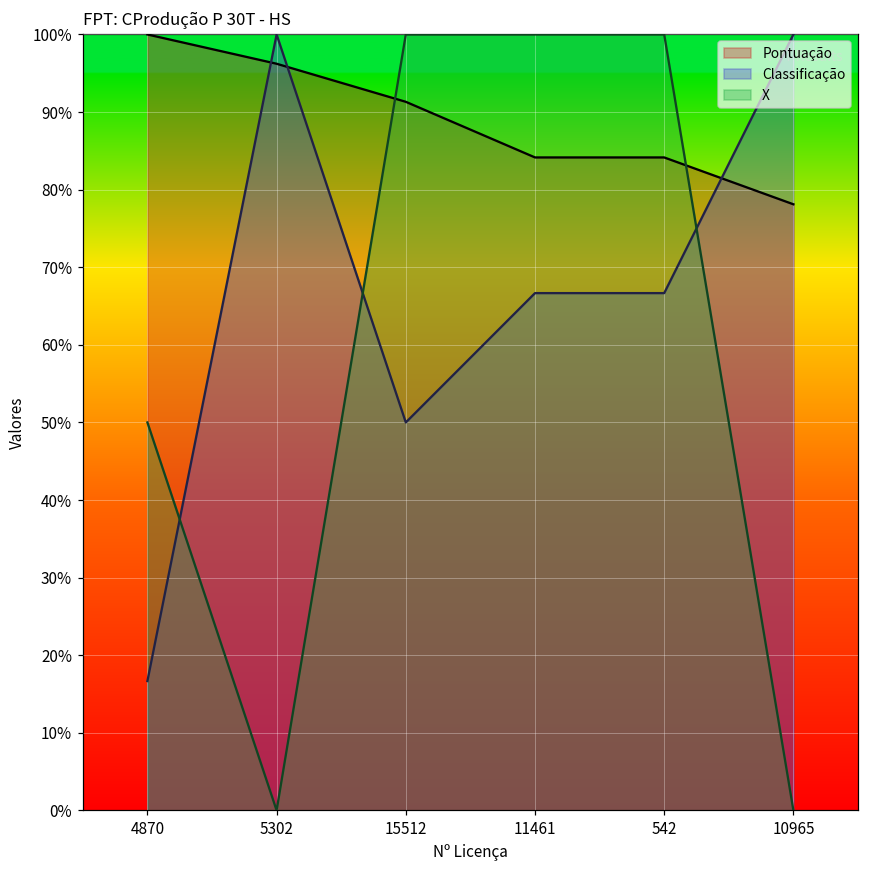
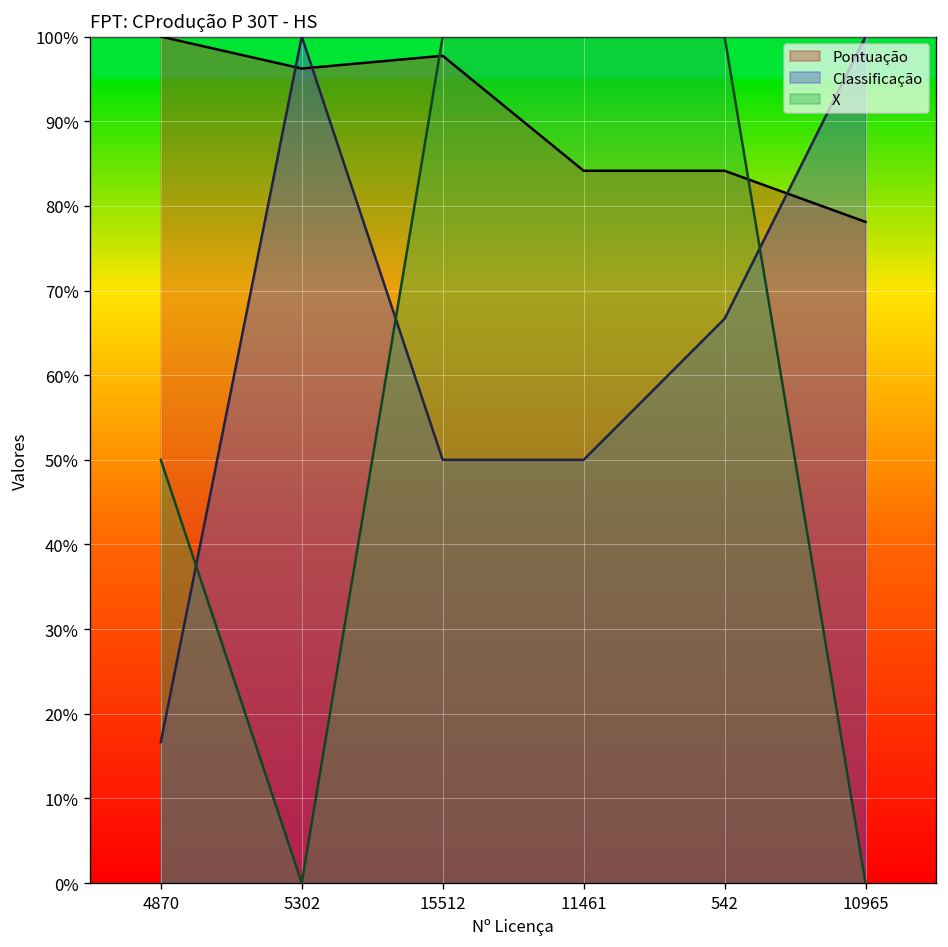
Pontuação, 15512: 91% -> 98%
Classificação, 11461: 67% -> 50%
